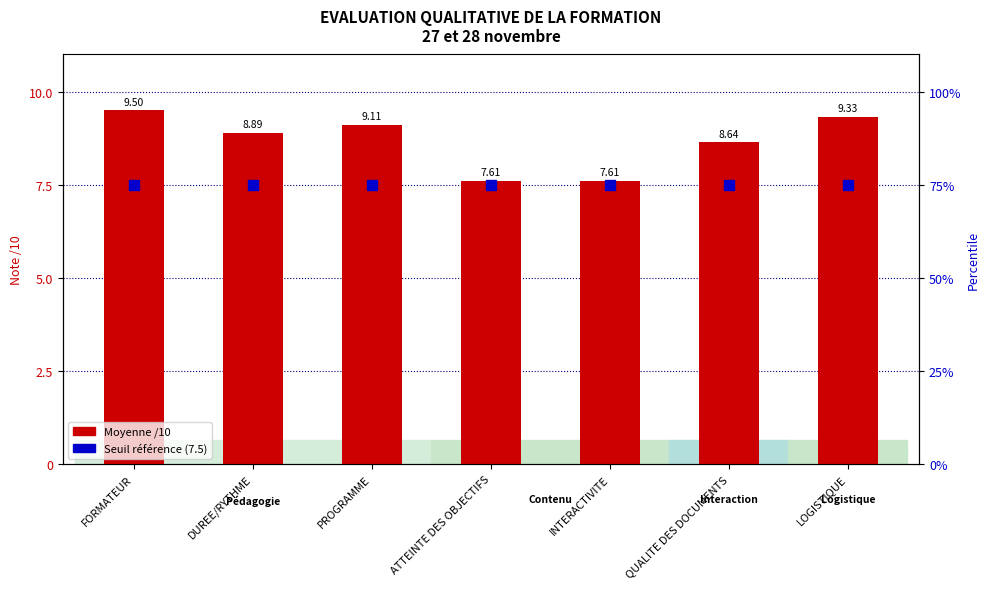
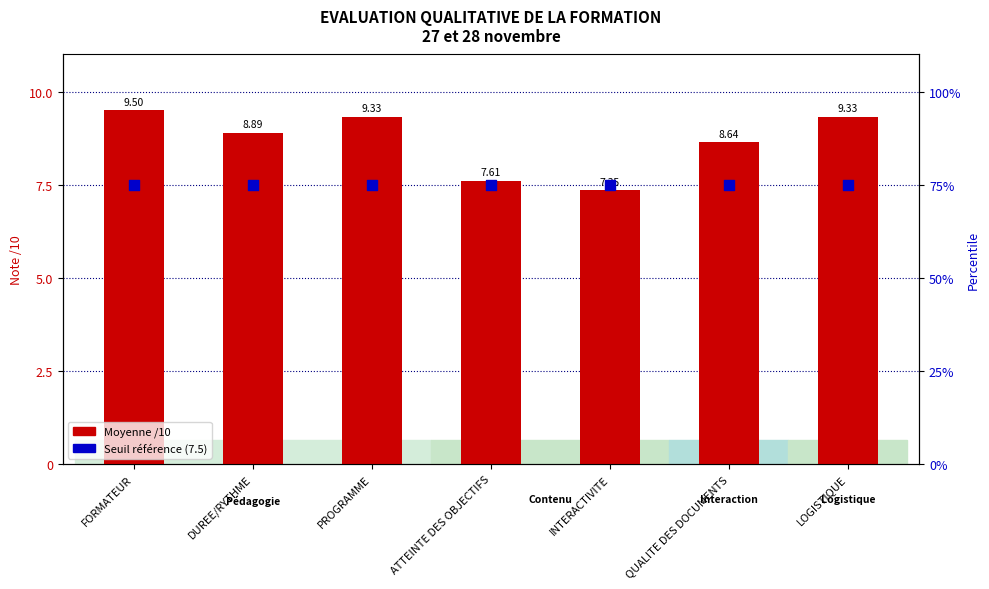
Moyenne /10, PROGRAMME: 9.11 -> 9.33
Moyenne /10, INTERACTIVITE: 7.61 -> 7.35
